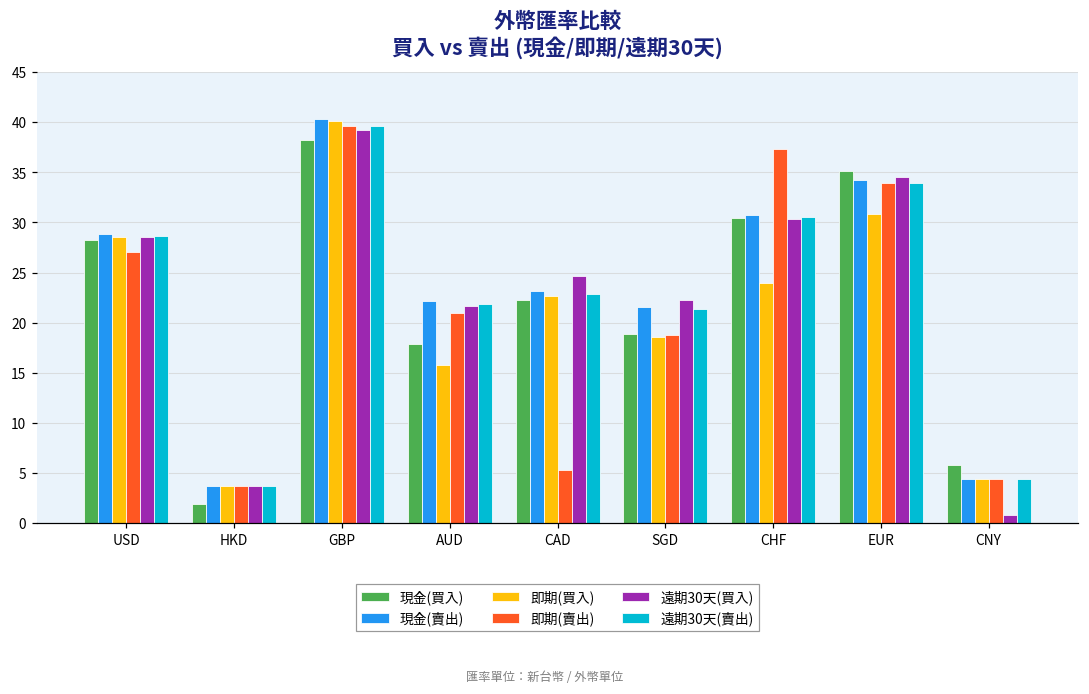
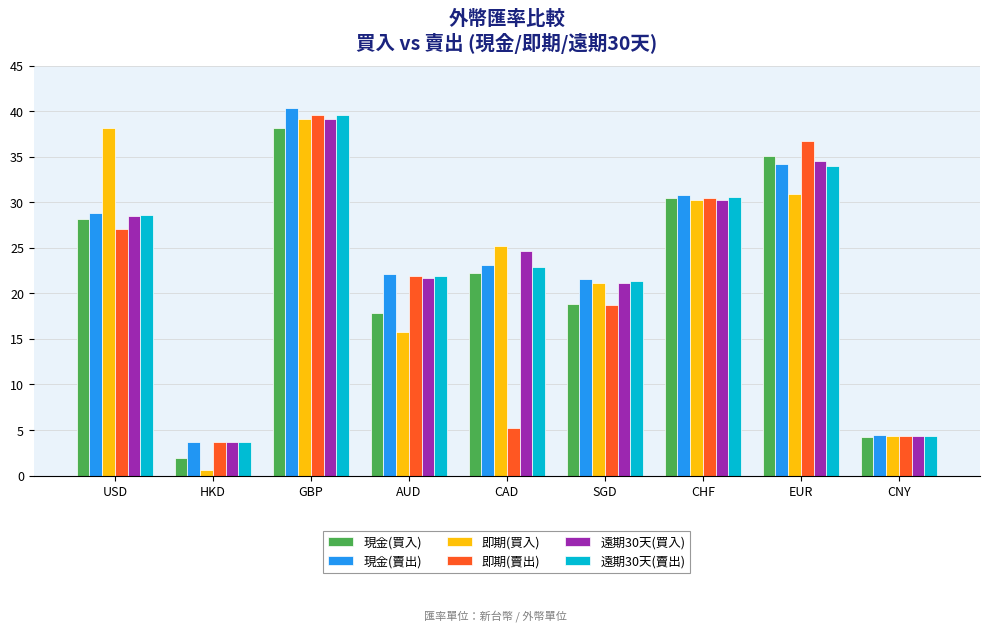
即期(買入), USD: 29 -> 38
即期(買入), HKD: 4 -> 1
即期(買入), GBP: 40 -> 39
即期(賣出), AUD: 21 -> 22
即期(買入), CAD: 23 -> 25
即期(買入), SGD: 19 -> 21
遠期30天(買入), SGD: 22 -> 21
即期(買入), CHF: 24 -> 30
即期(賣出), CHF: 37 -> 31
即期(賣出), EUR: 34 -> 37
現金(買入), CNY: 6 -> 4
遠期30天(買入), CNY: 1 -> 4
